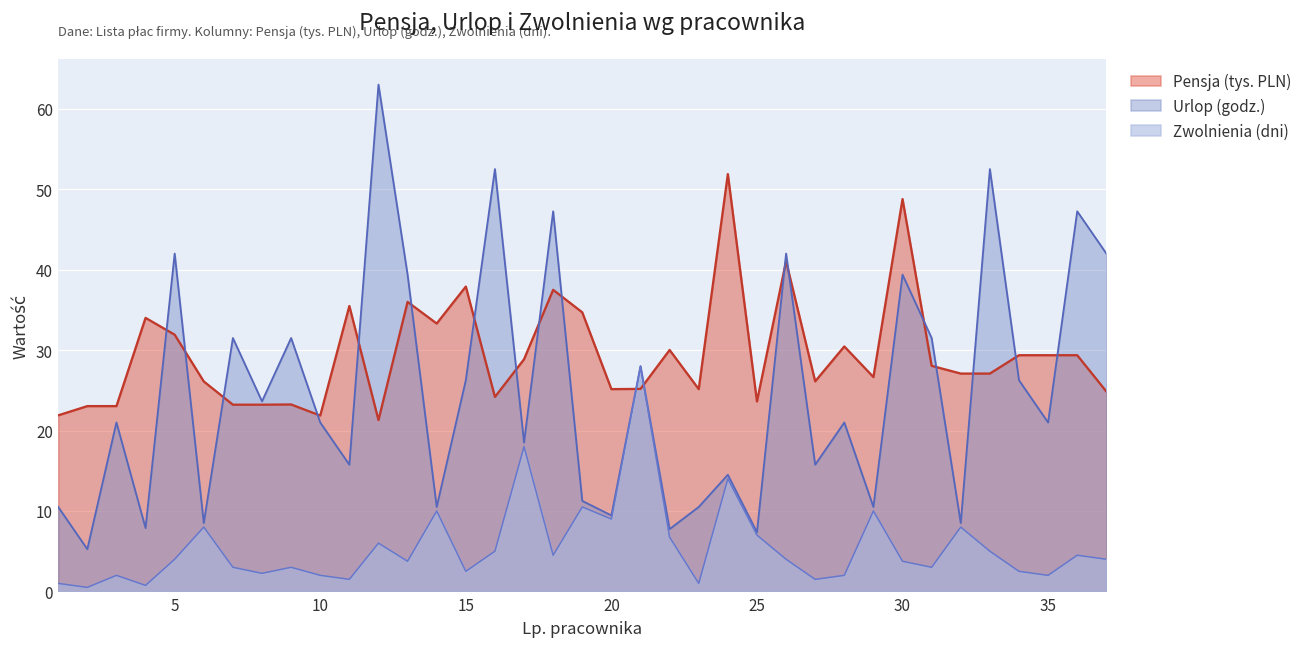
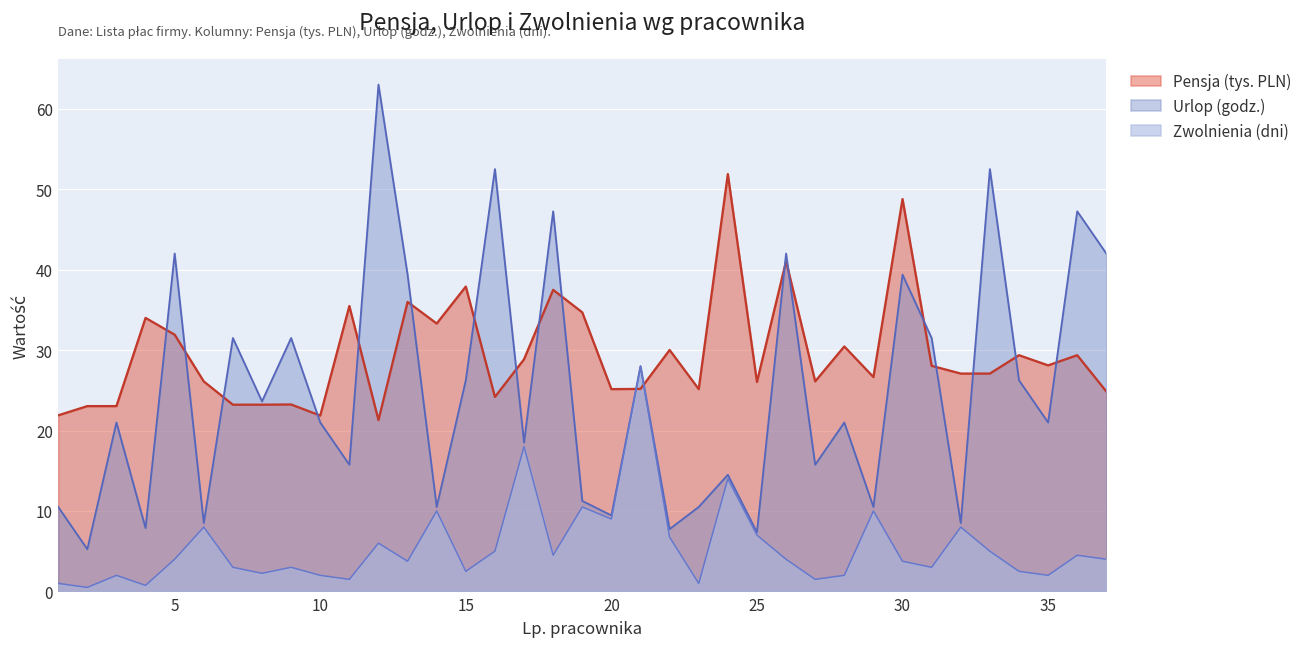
Pensja (tys. PLN), 25: 24 -> 26
Pensja (tys. PLN), 35: 29 -> 28
